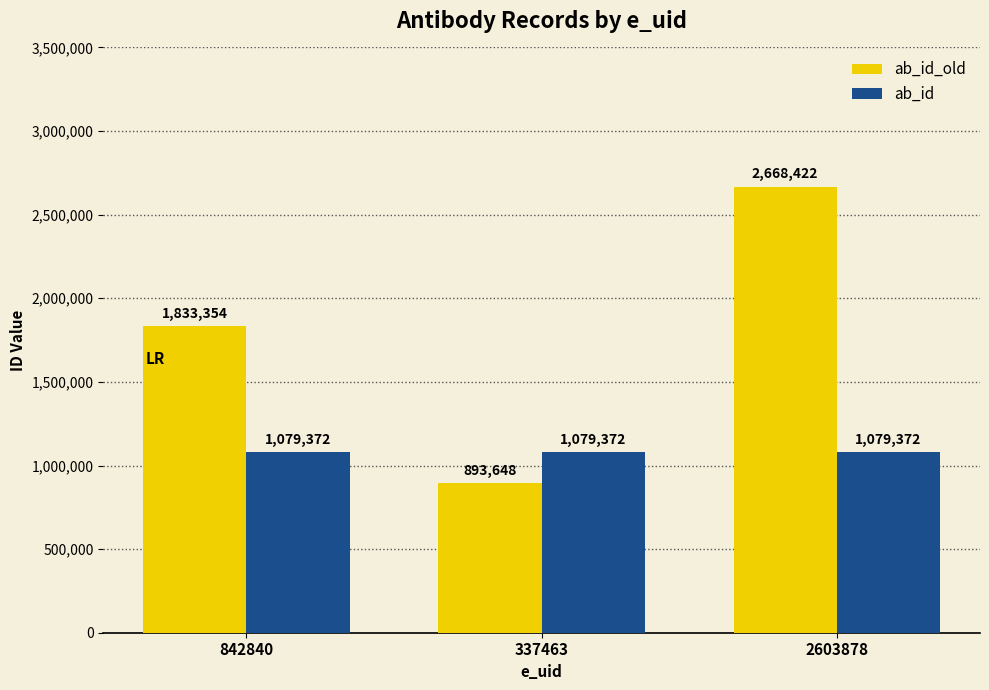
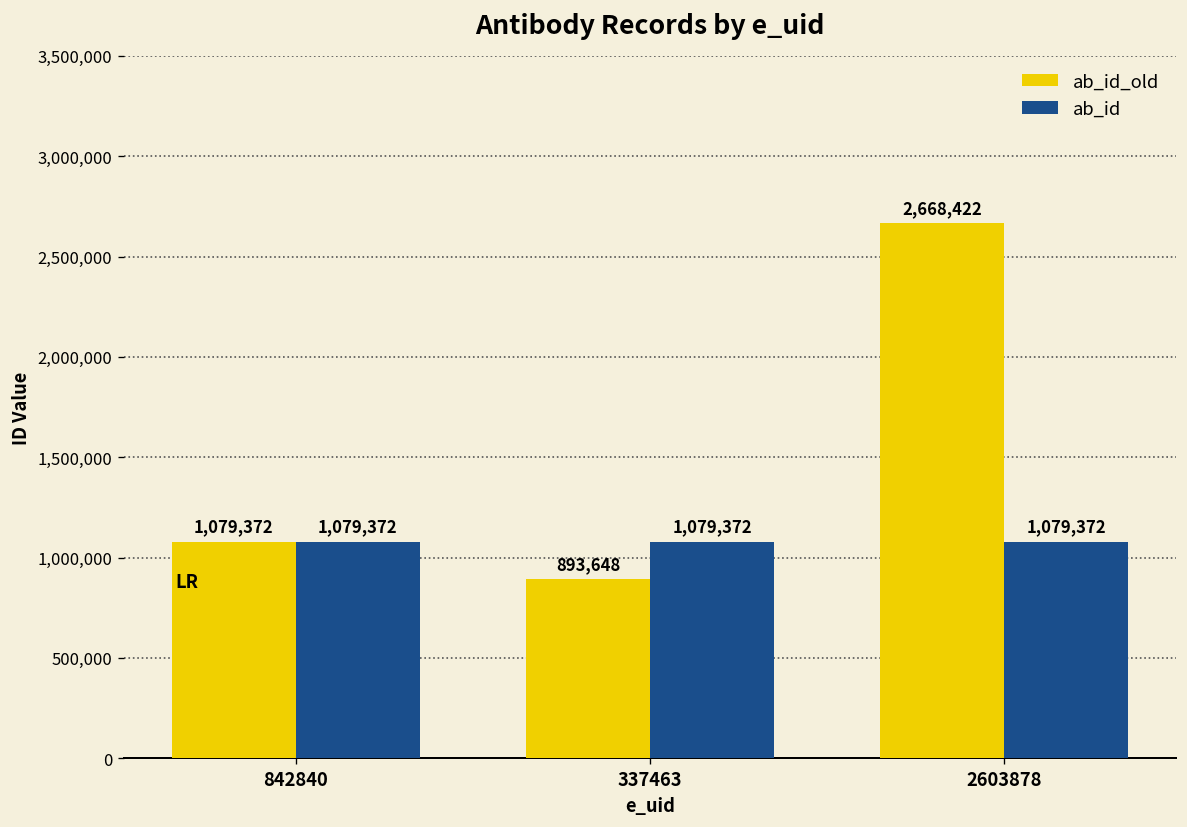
ab_id_old, 842840: 1,833,354 -> 1,079,372
